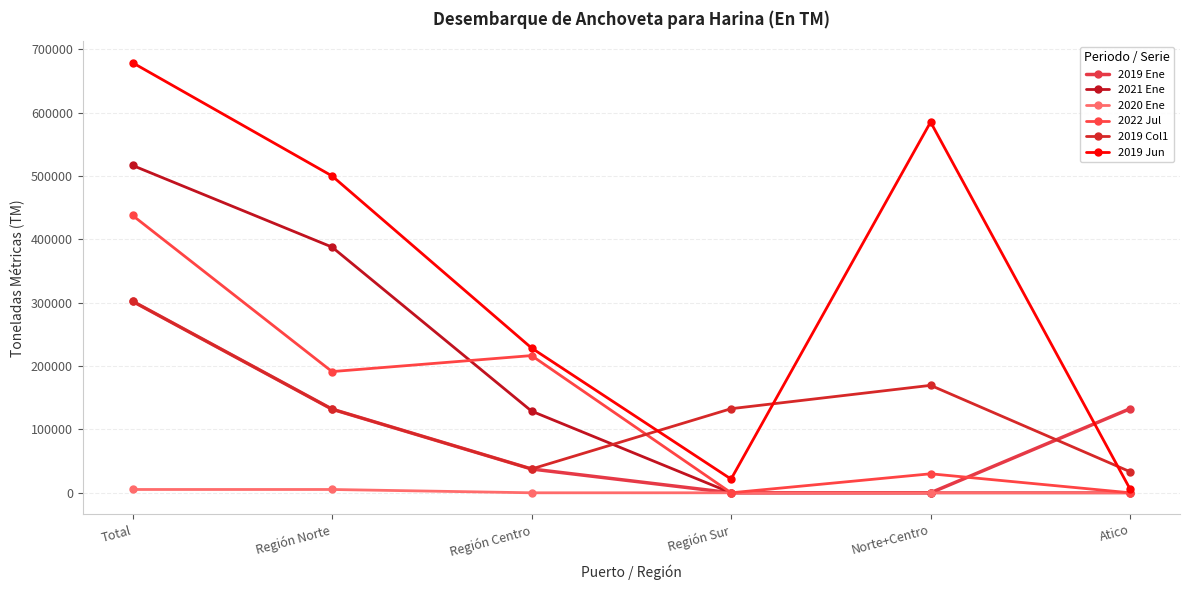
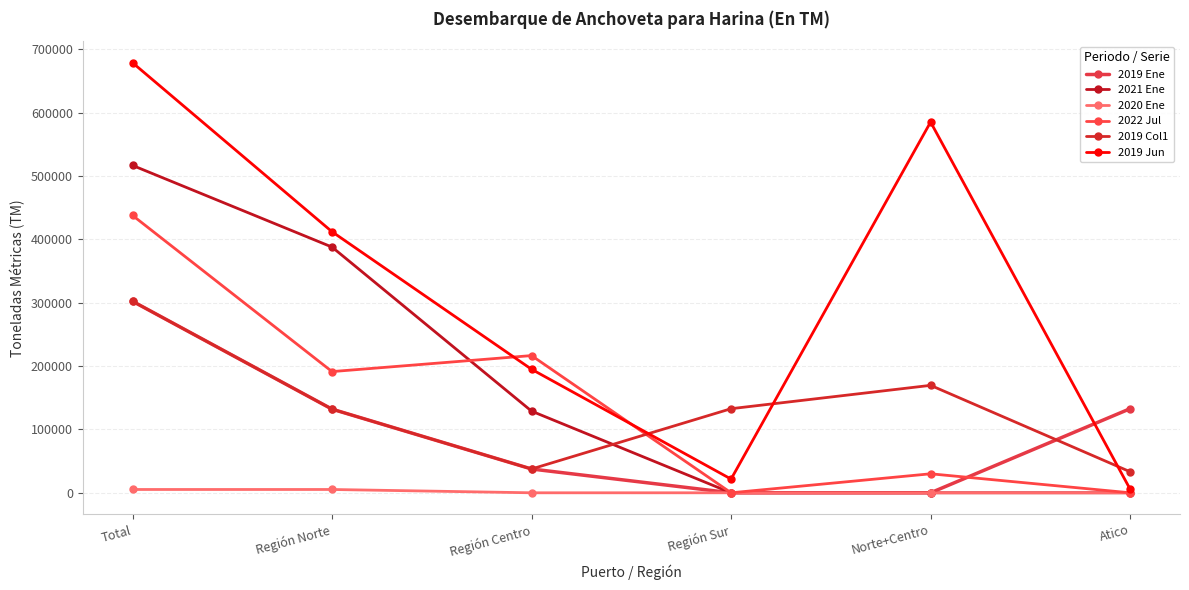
2019 Jun, Región Norte: 500000 -> 410000
2019 Jun, Región Centro: 230000 -> 200000
